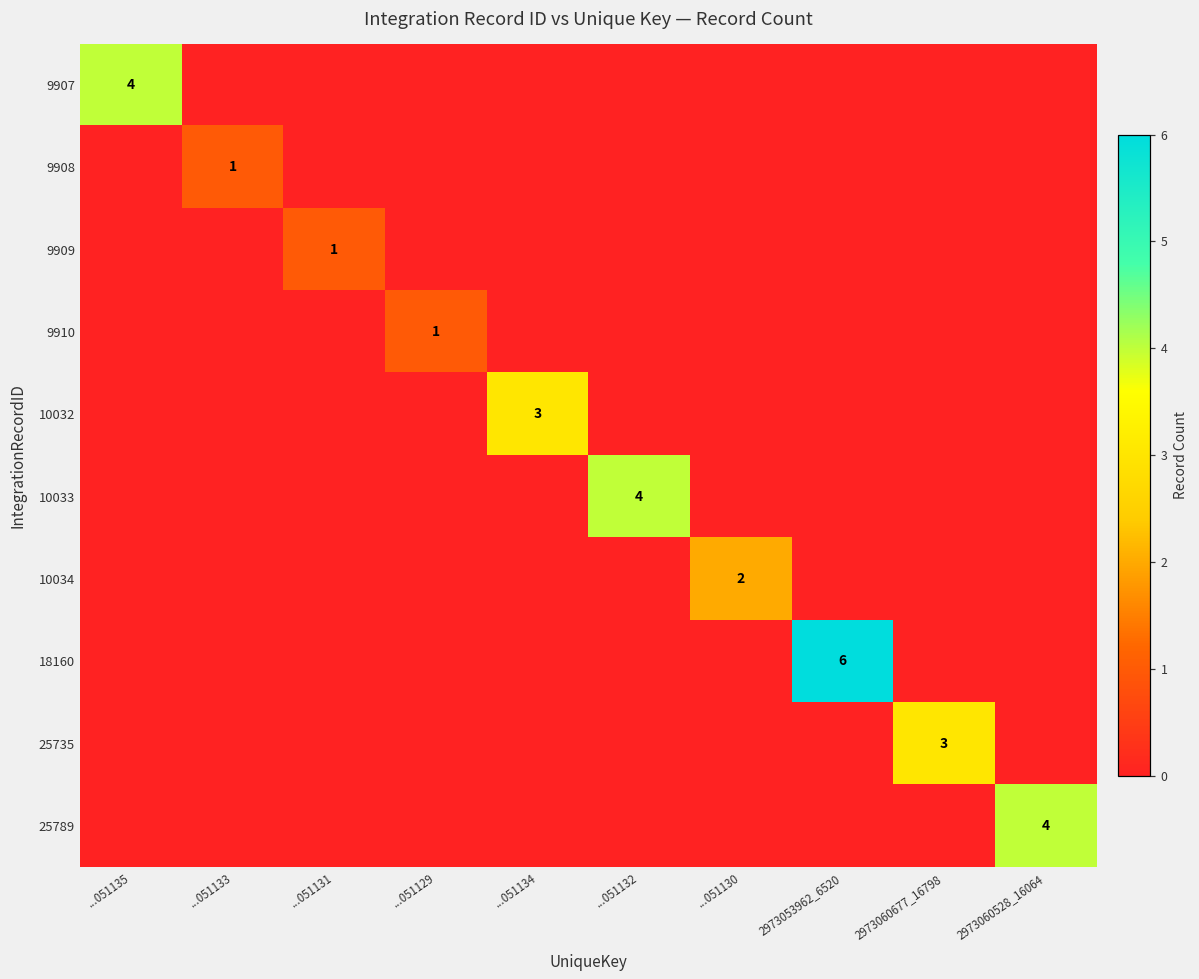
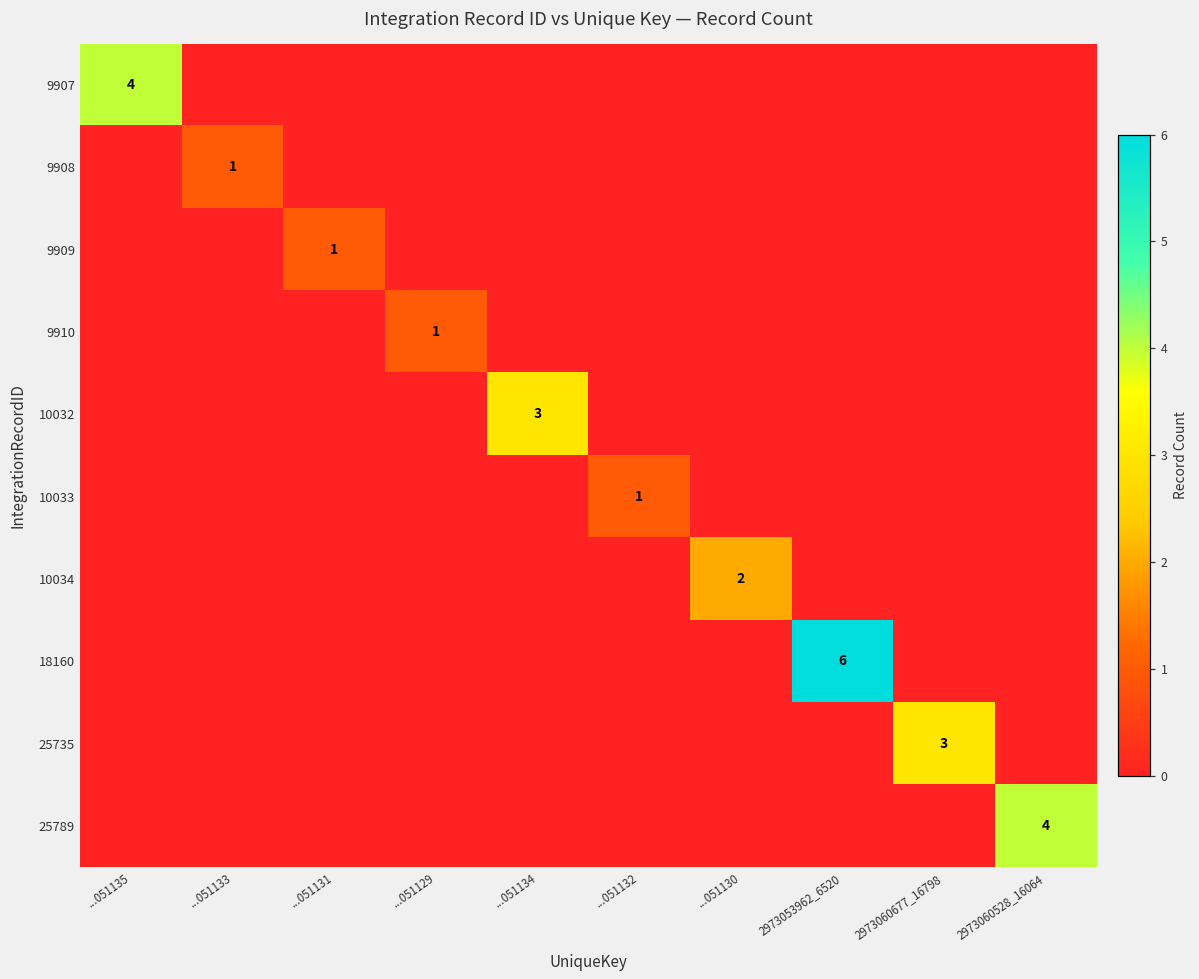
10033, ...051132: 4 -> 1
